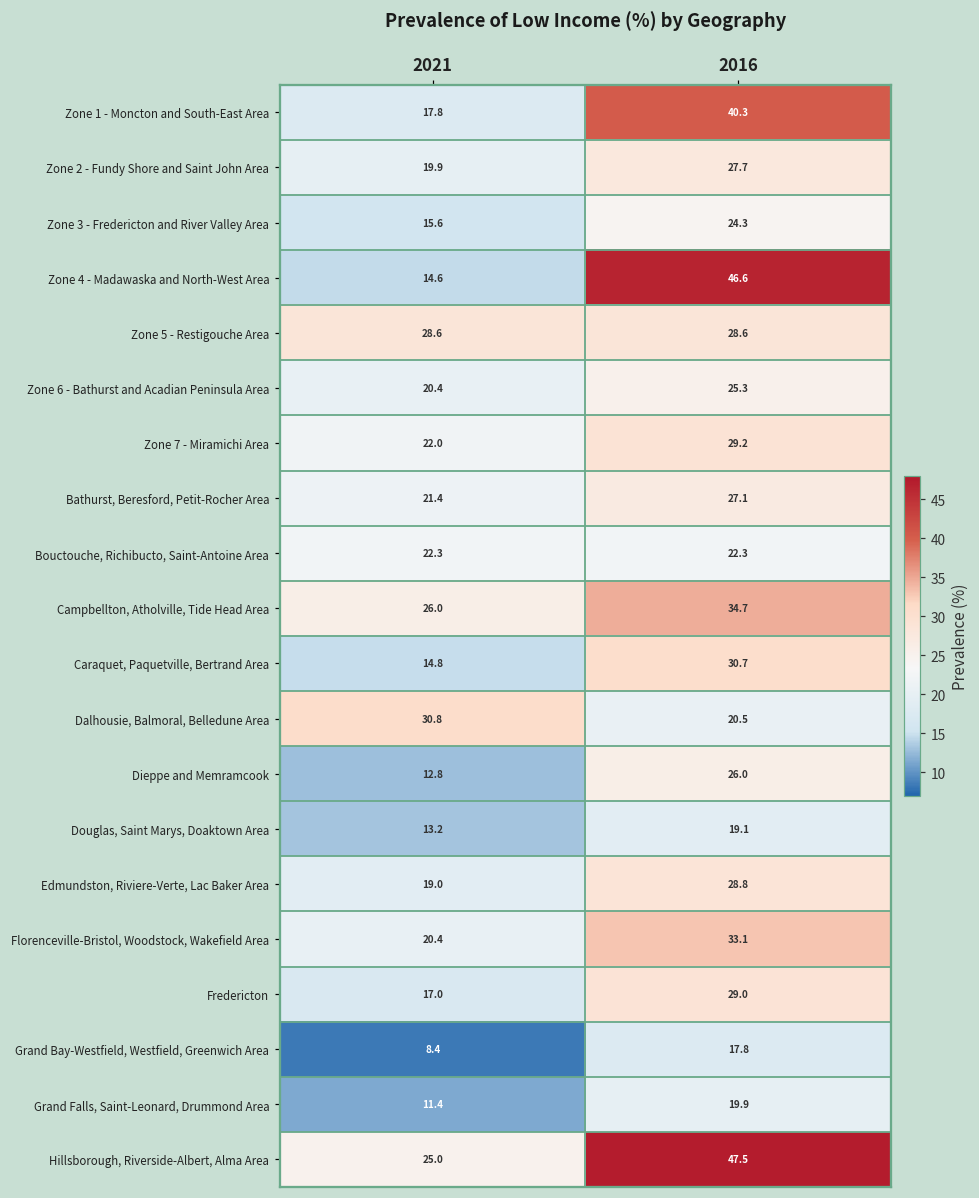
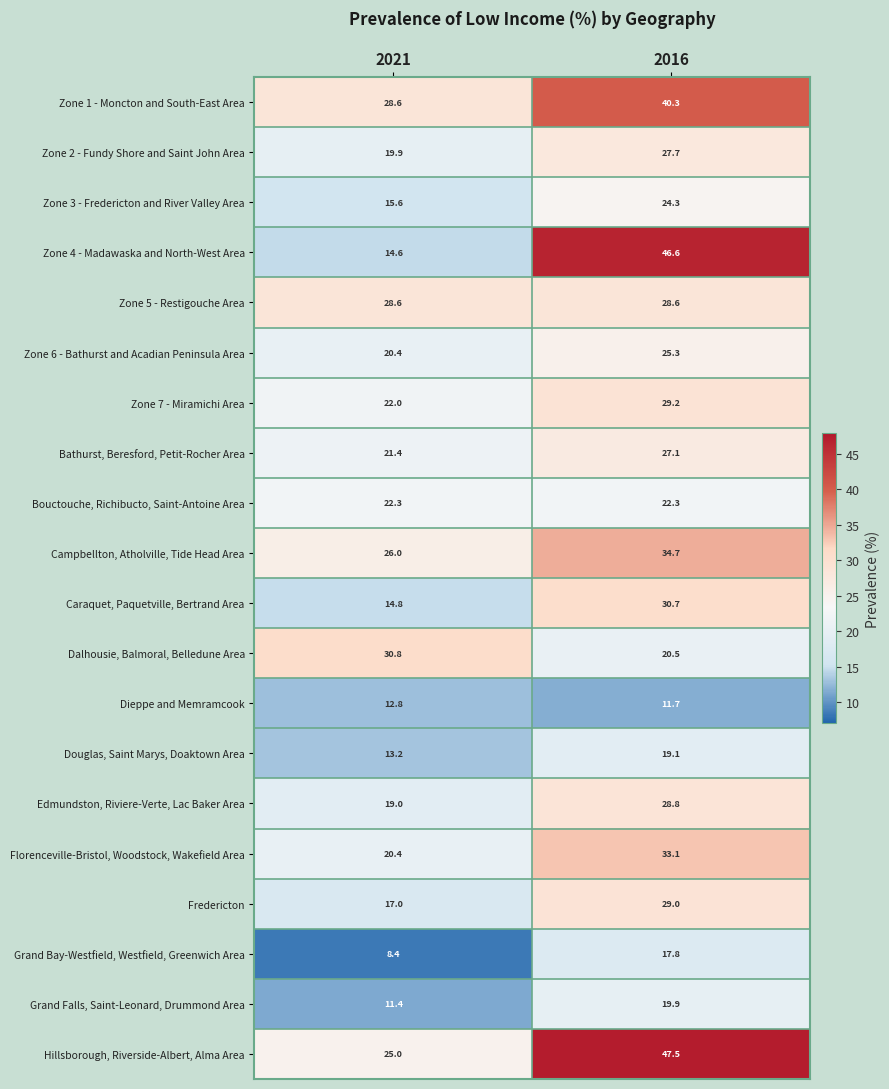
Zone 1 - Moncton and South-East Area, 2021: 17.8 -> 28.6
Dieppe and Memramcook, 2016: 26.0 -> 11.7
